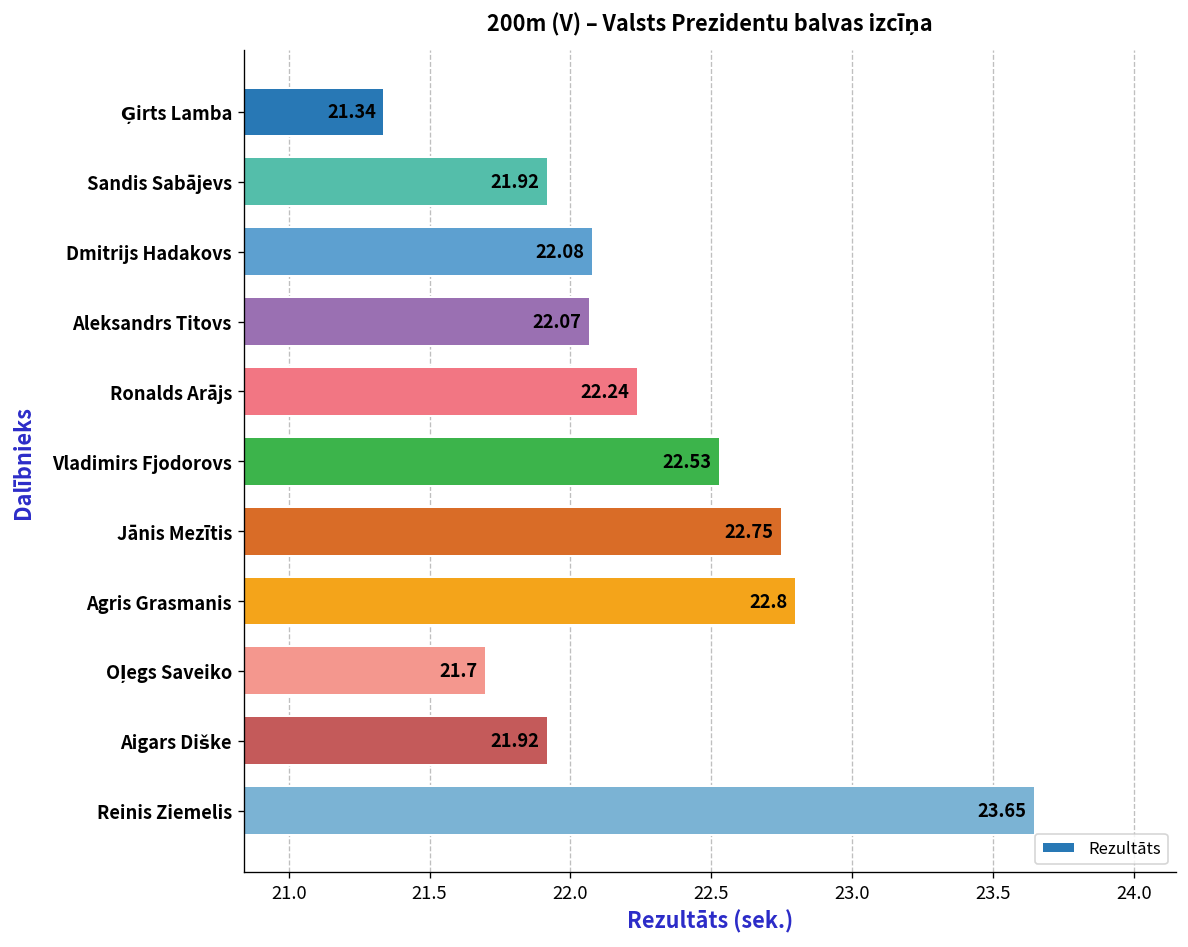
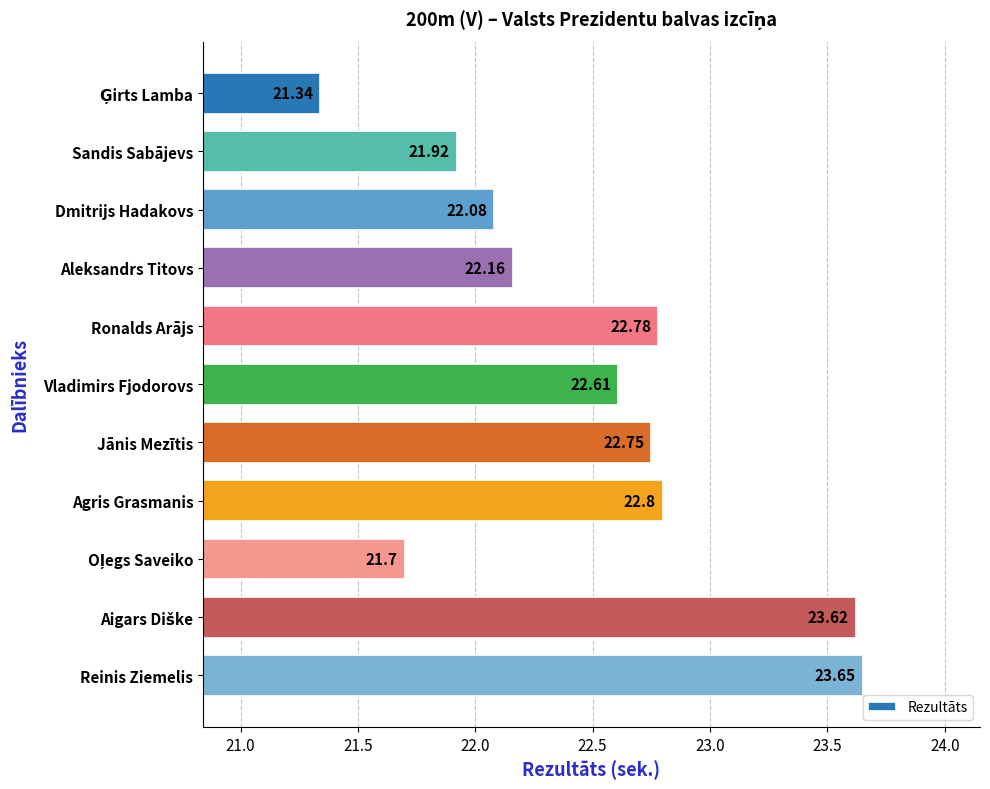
Aleksandrs Titovs: 22.07 -> 22.16
Ronalds Arājs: 22.24 -> 22.78
Vladimirs Fjodorovs: 22.53 -> 22.61
Aigars Diške: 21.92 -> 23.62
